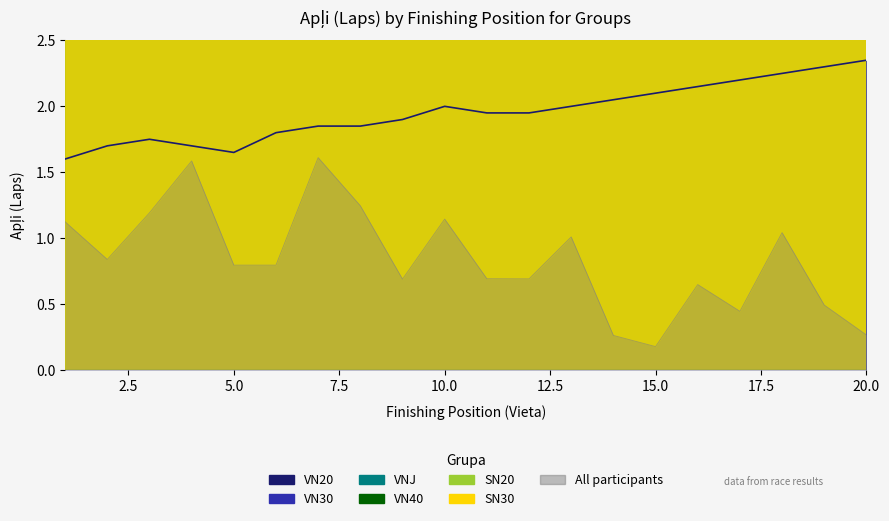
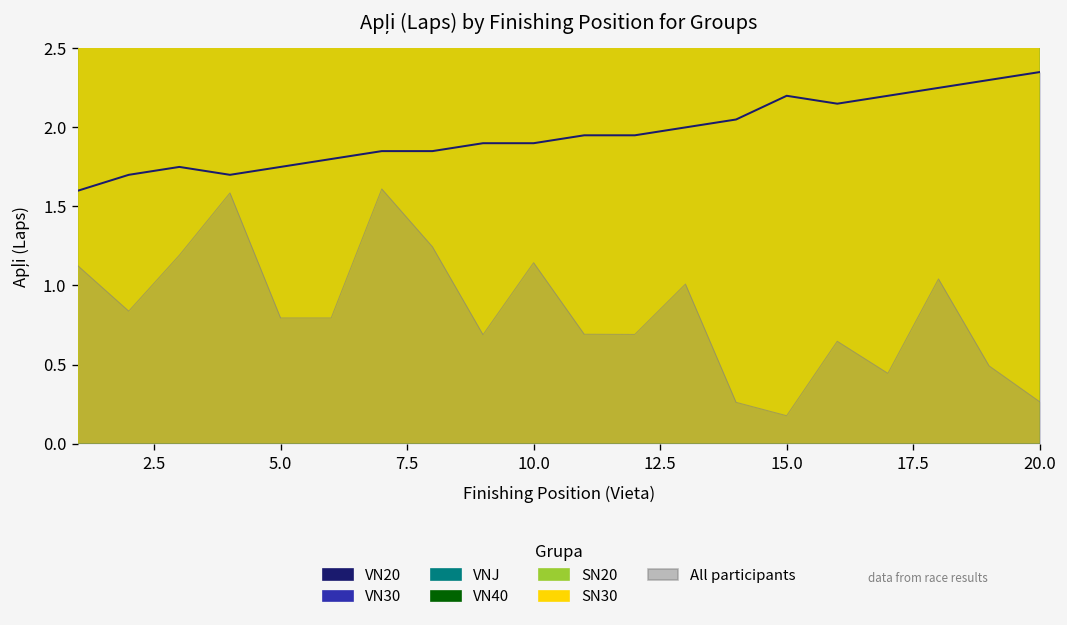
VN20, 5.0: 1.65 -> 1.75
VN20, 10.0: 2.00 -> 1.90
VN20, 15.0: 2.10 -> 2.20
